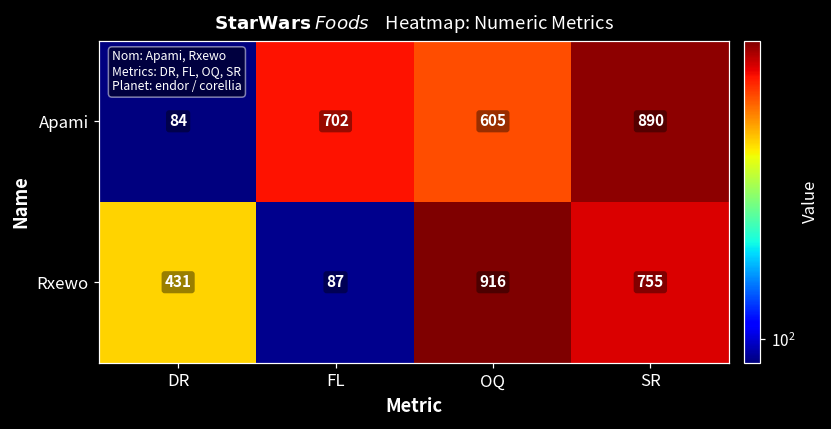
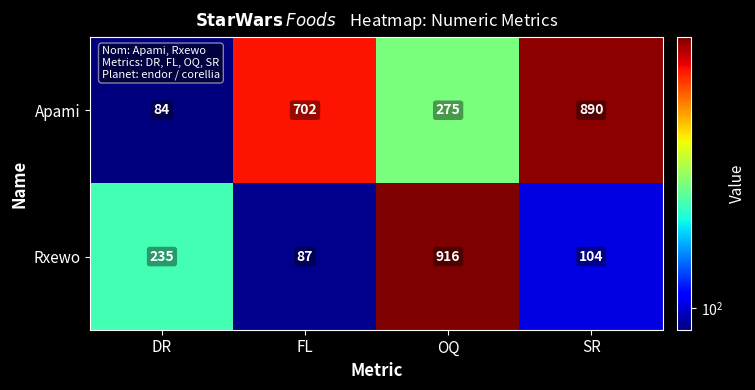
Apami, OQ: 605 -> 275
Rxewo, DR: 431 -> 235
Rxewo, SR: 755 -> 104
